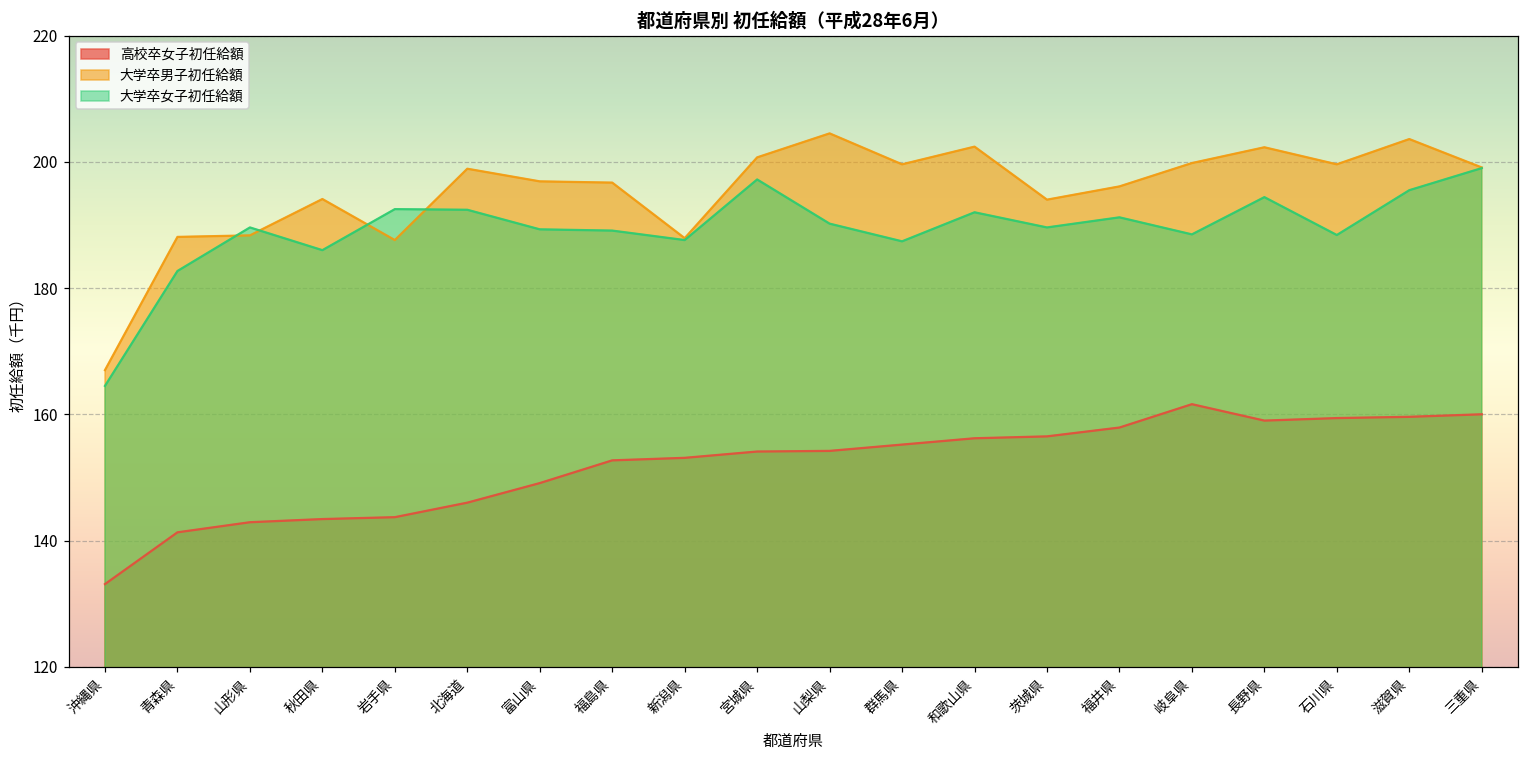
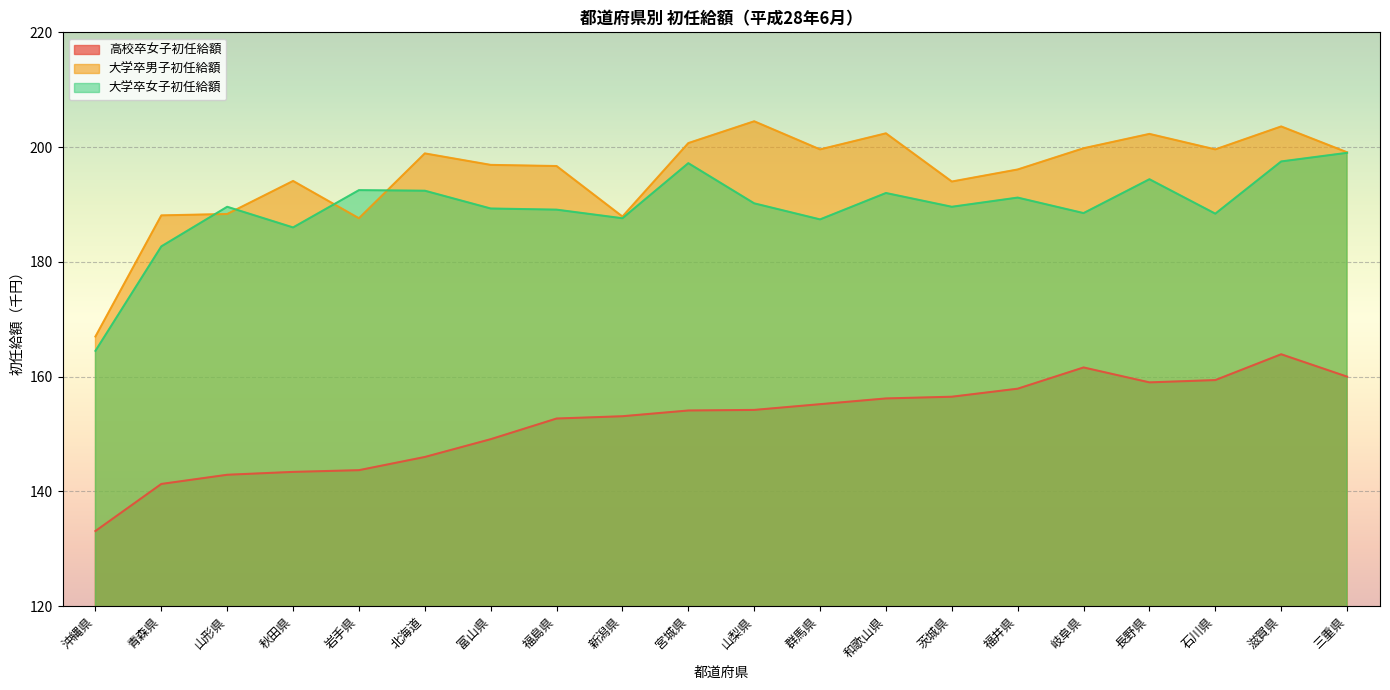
高校卒女子初任給額, 滋賀県: 160 -> 164
大学卒女子初任給額, 滋賀県: 196 -> 198
